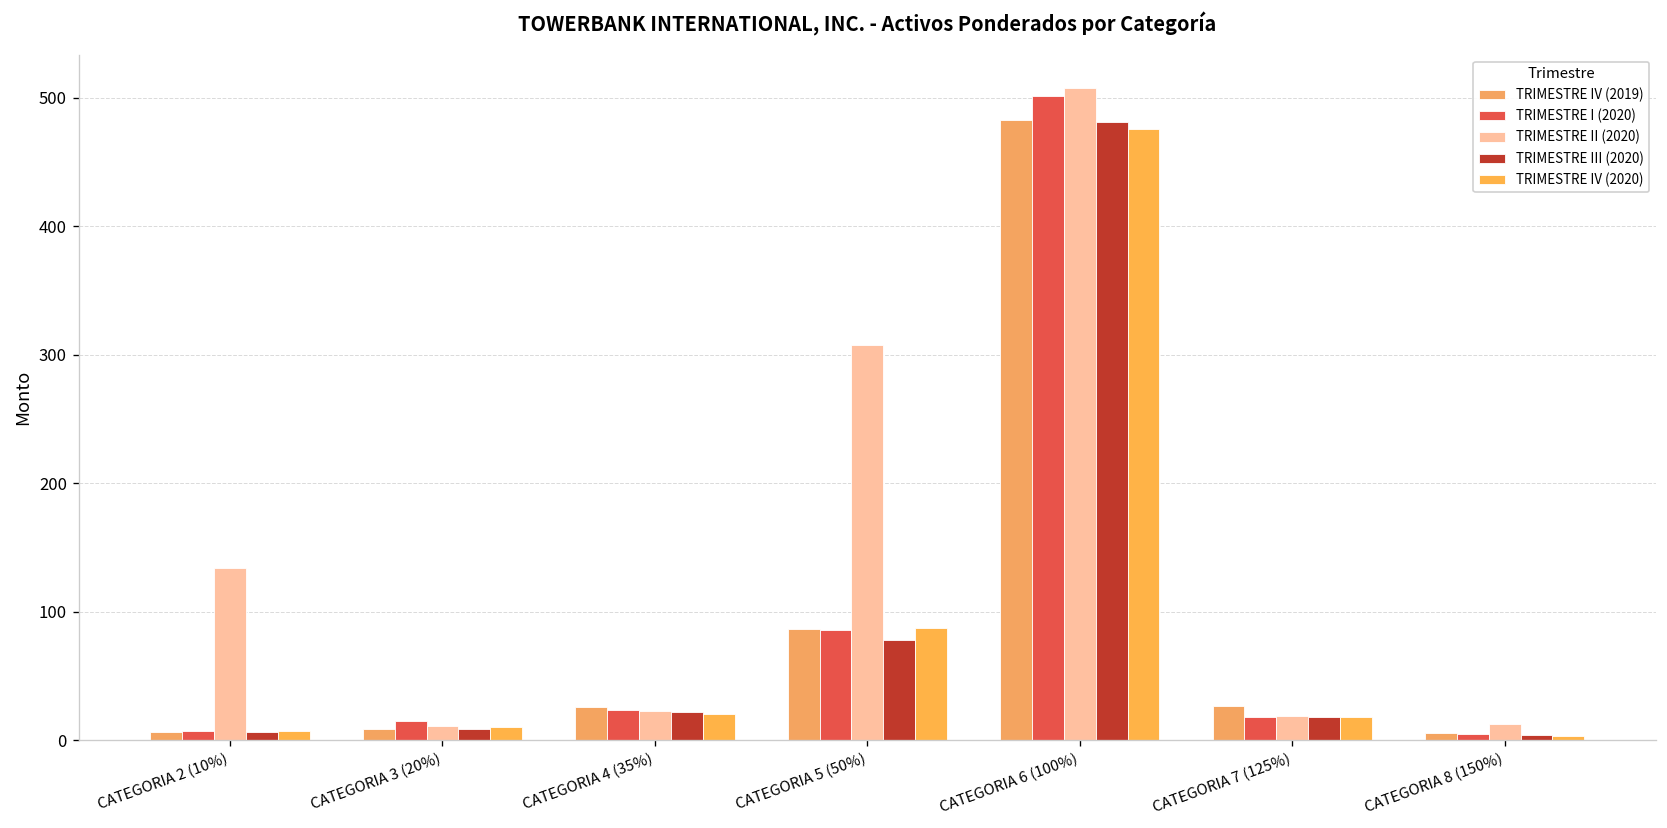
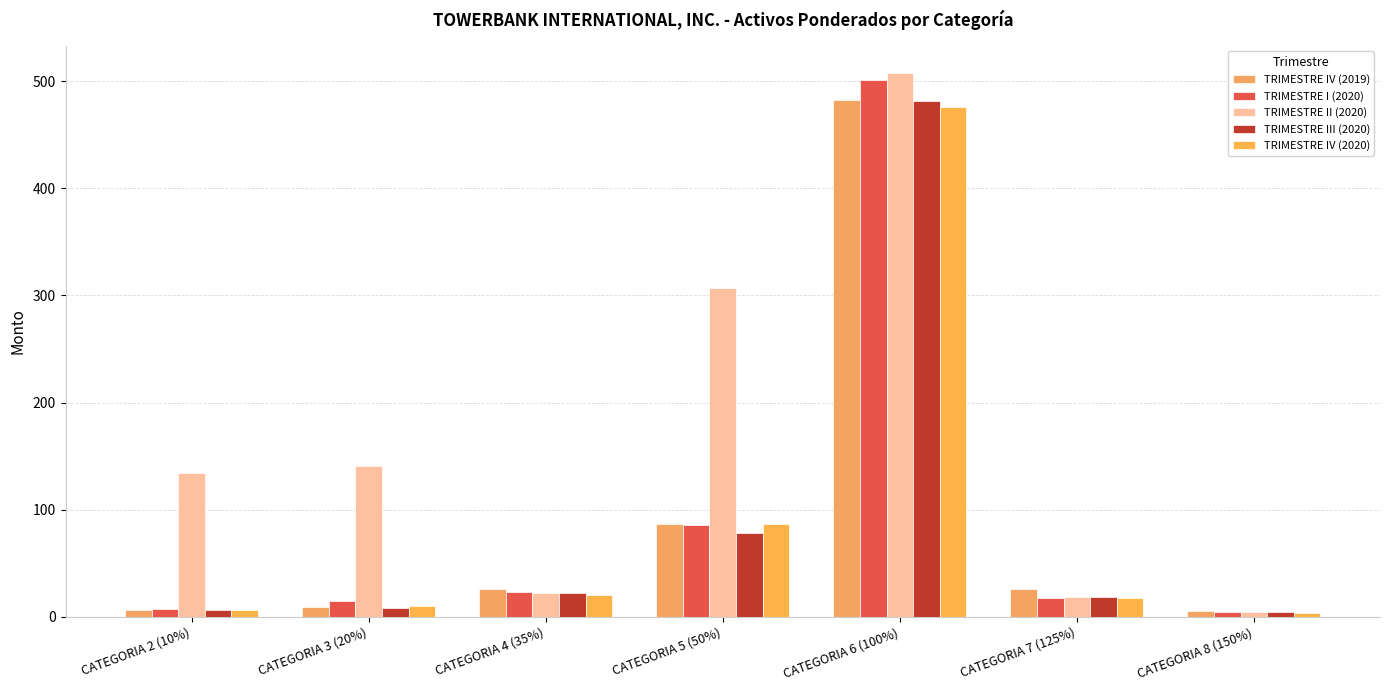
TRIMESTRE II (2020), CATEGORIA 3 (20%): 11 -> 141
TRIMESTRE II (2020), CATEGORIA 8 (150%): 12 -> 4
